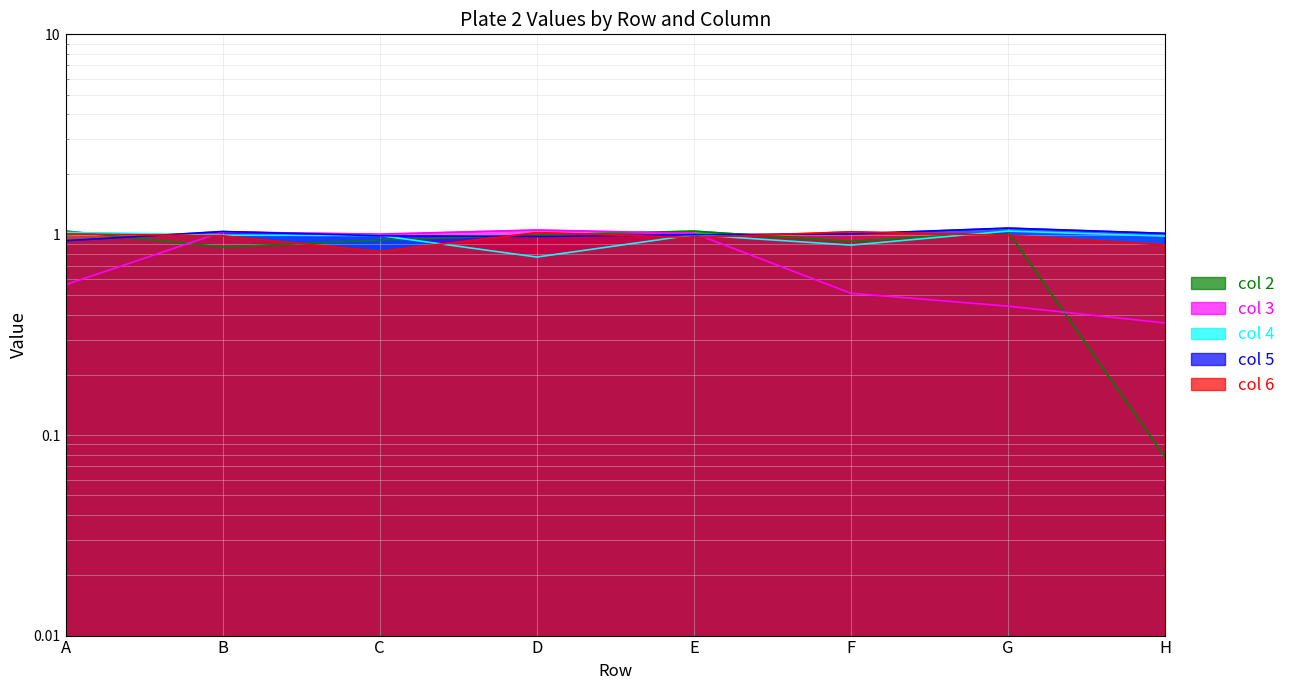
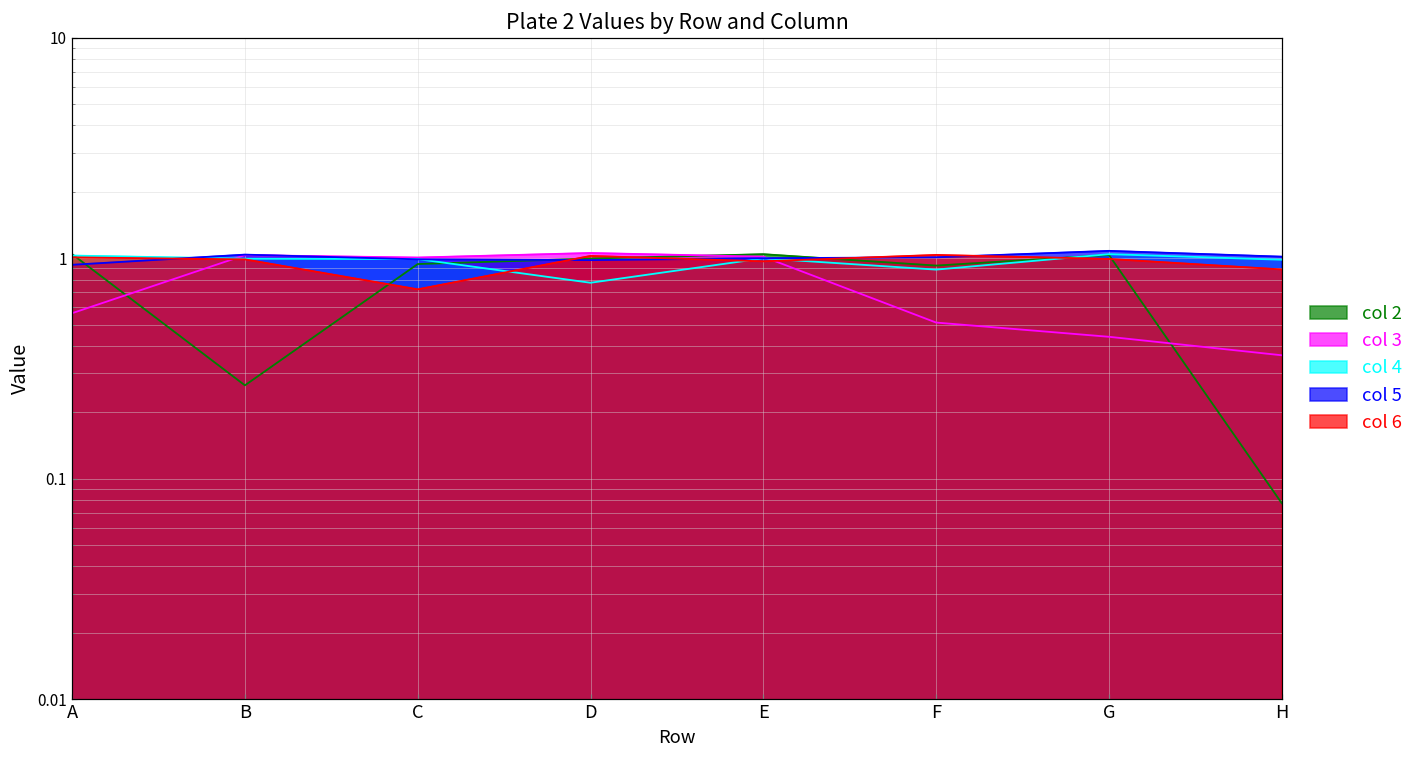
col 2, B: 0.87 -> 0.27
col 6, C: 0.83 -> 0.72
